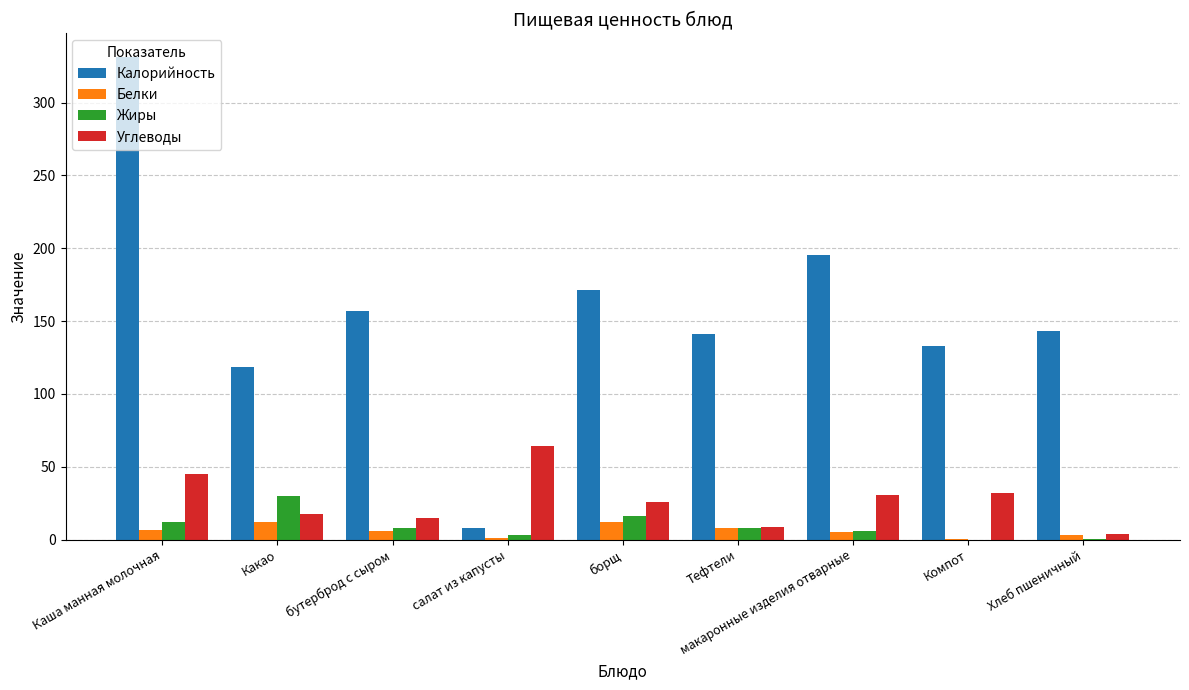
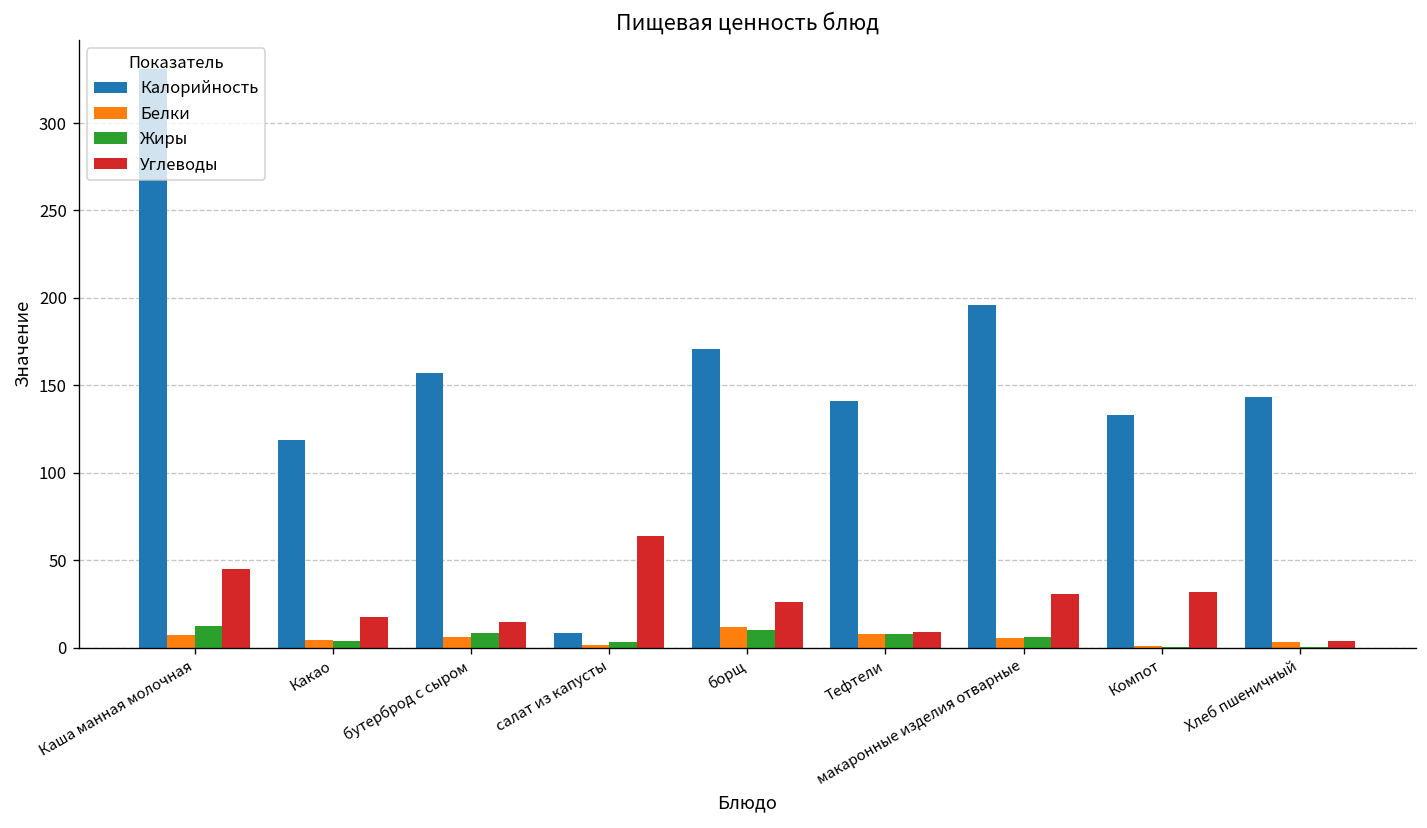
Белки, Какао: 12 -> 4
Жиры, Какао: 30 -> 4
Жиры, борщ: 16 -> 10
